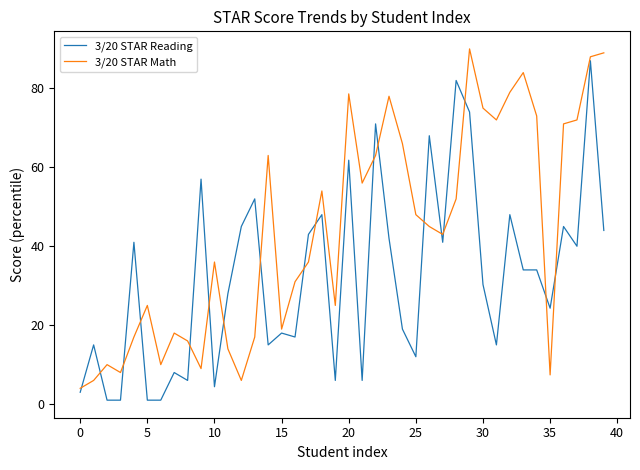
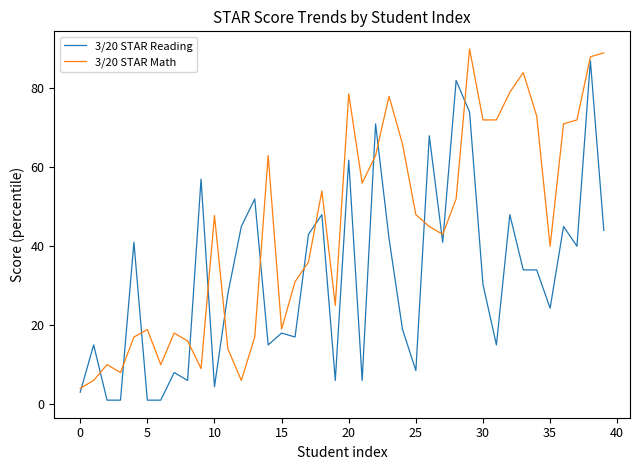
3/20 STAR Math, 5: 25 -> 19
3/20 STAR Math, 10: 36 -> 48
3/20 STAR Reading, 25: 12 -> 9
3/20 STAR Math, 30: 75 -> 72
3/20 STAR Math, 35: 7 -> 40
